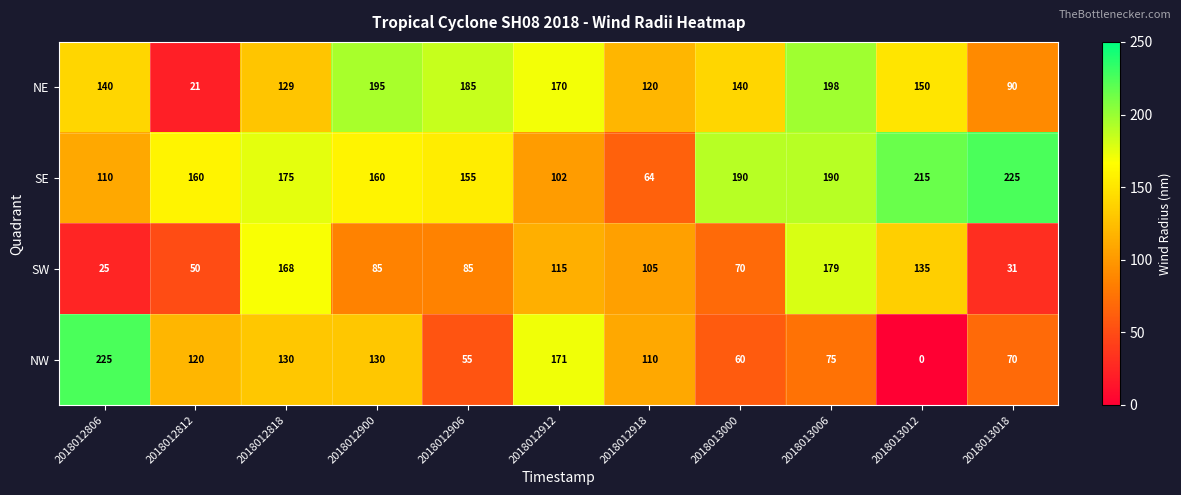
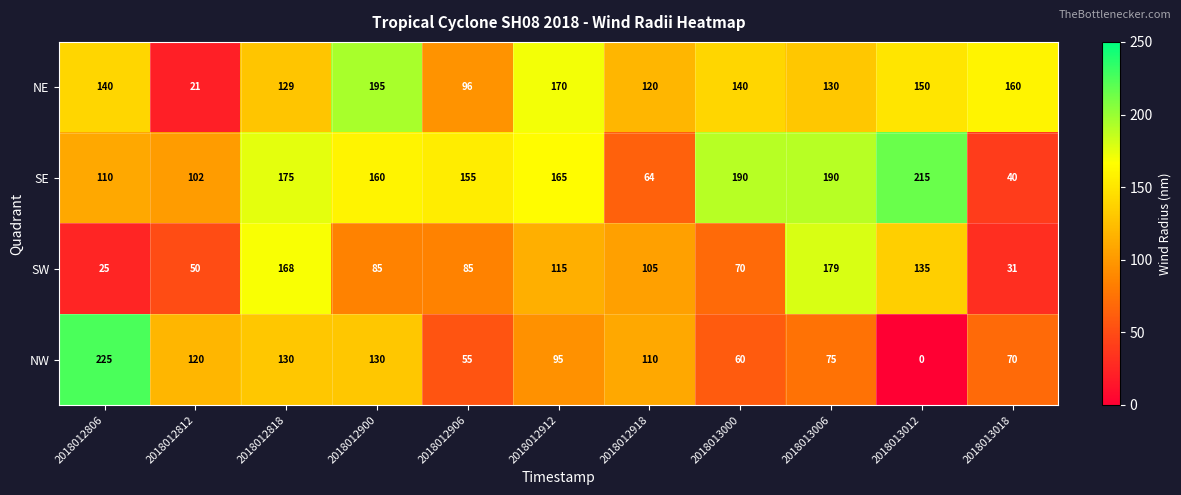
NE, 2018012906: 185 -> 96
NE, 2018013006: 198 -> 130
NE, 2018013018: 90 -> 160
SE, 2018012812: 160 -> 102
SE, 2018012912: 102 -> 165
SE, 2018013018: 225 -> 40
NW, 2018012912: 171 -> 95
